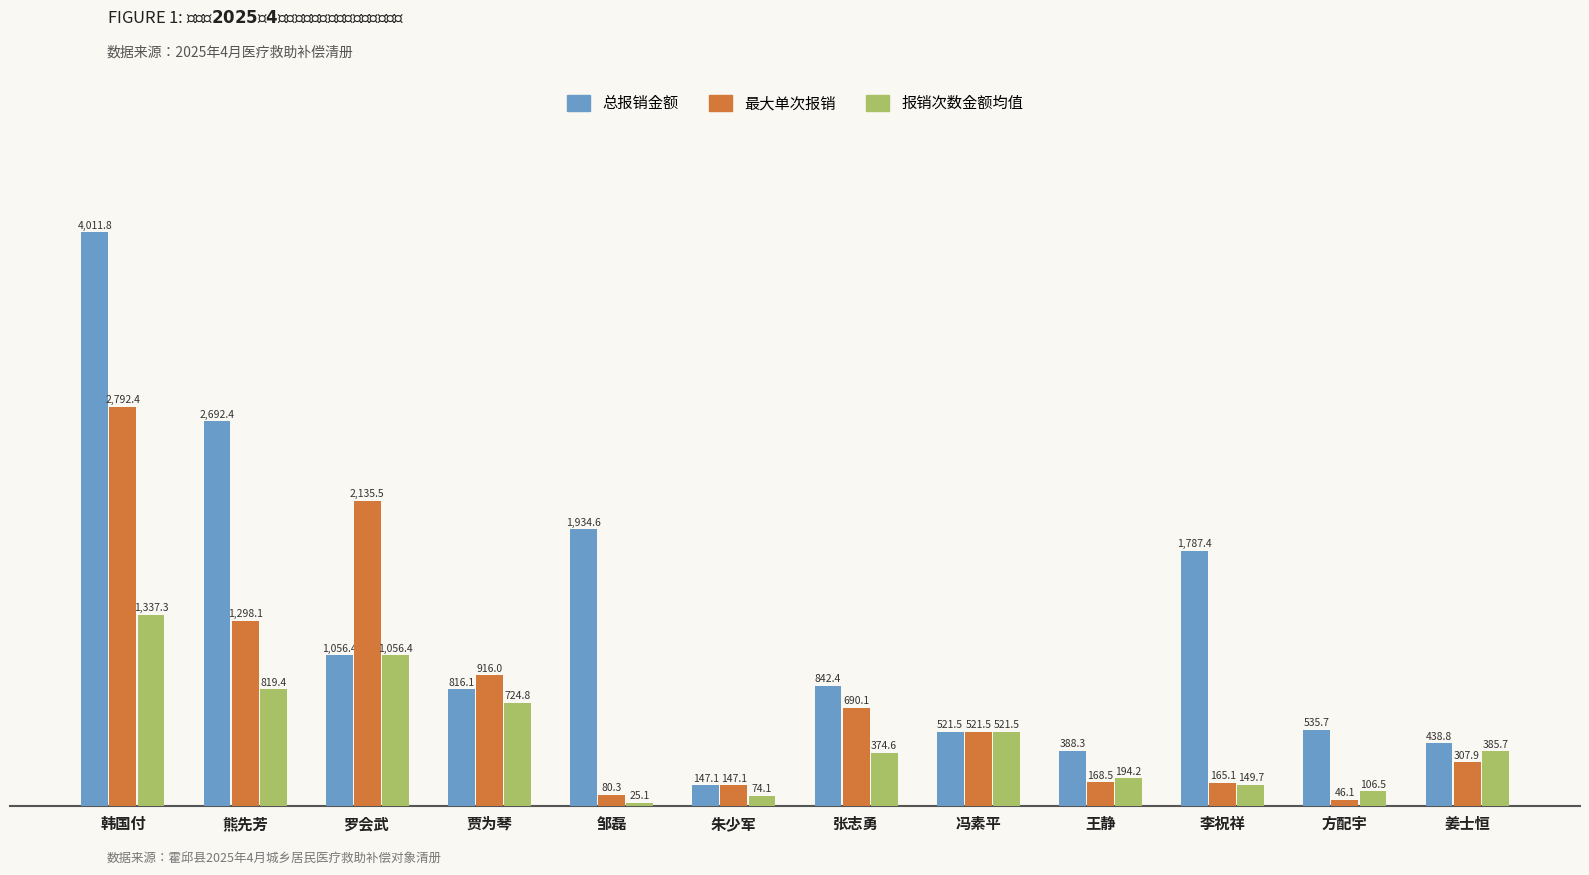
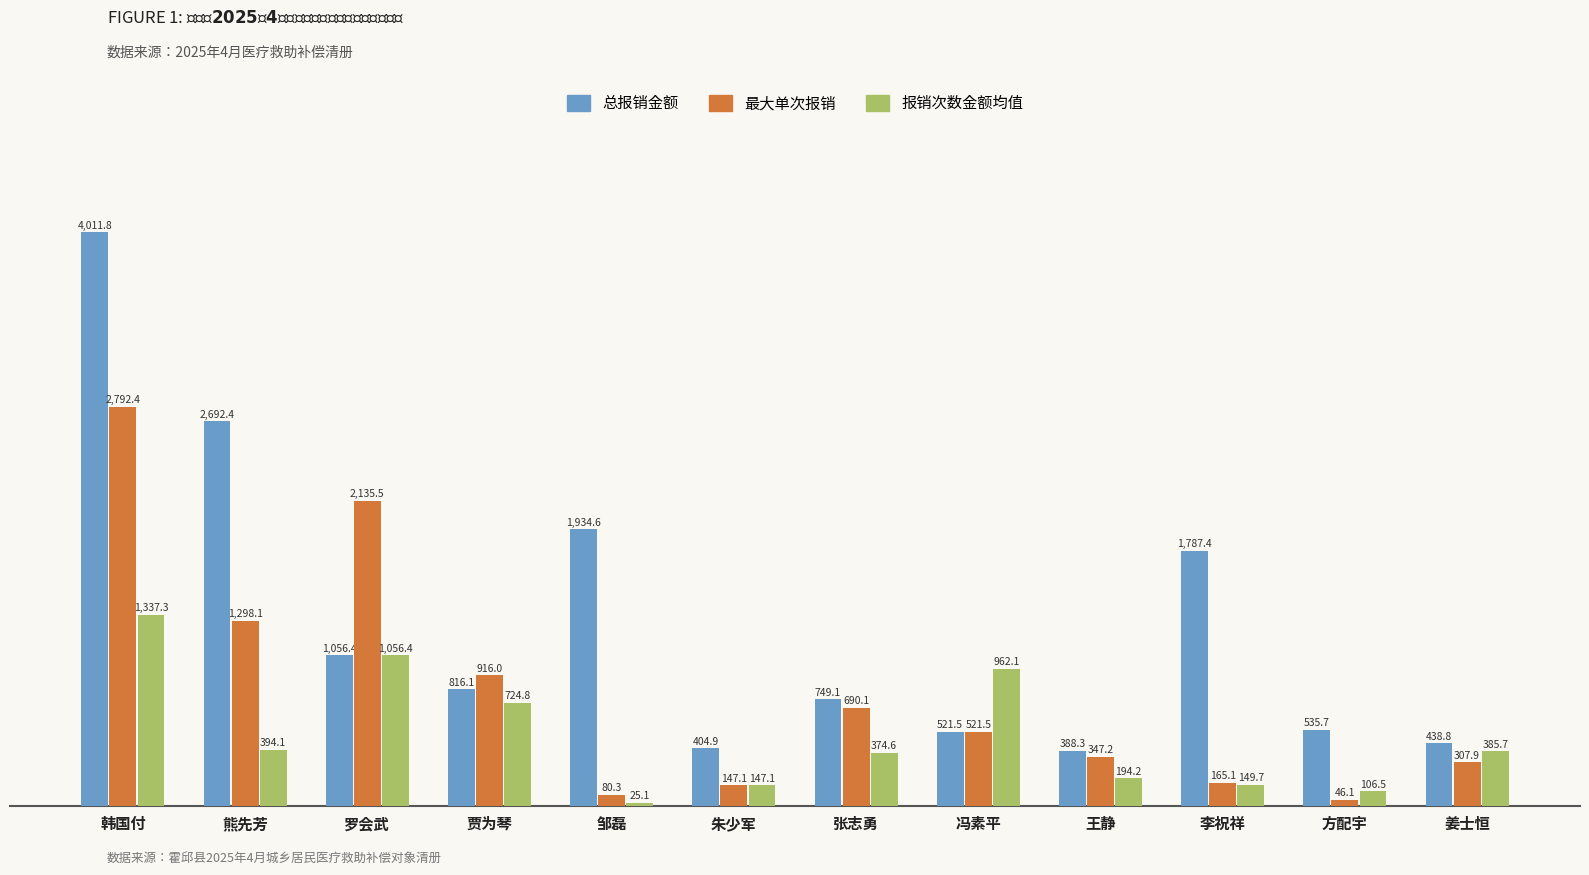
报销次数金额均值, 熊先芳: 819.4 -> 394.1
总报销金额, 朱少军: 147.1 -> 404.9
报销次数金额均值, 朱少军: 74.1 -> 147.1
总报销金额, 张志勇: 842.4 -> 749.1
报销次数金额均值, 冯素平: 521.5 -> 962.1
最大单次报销, 王静: 168.5 -> 347.2
